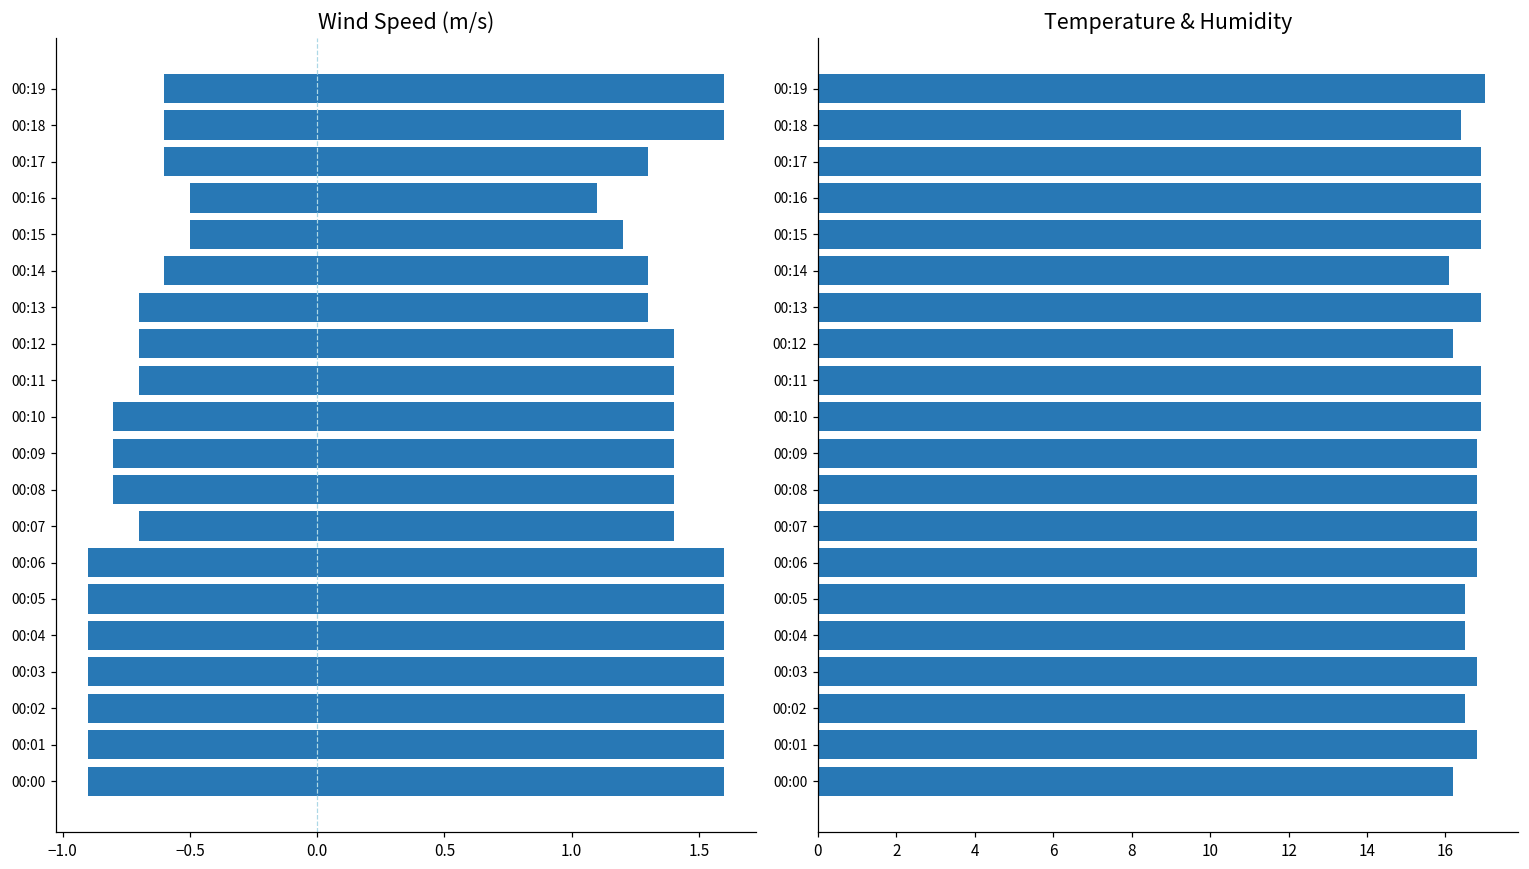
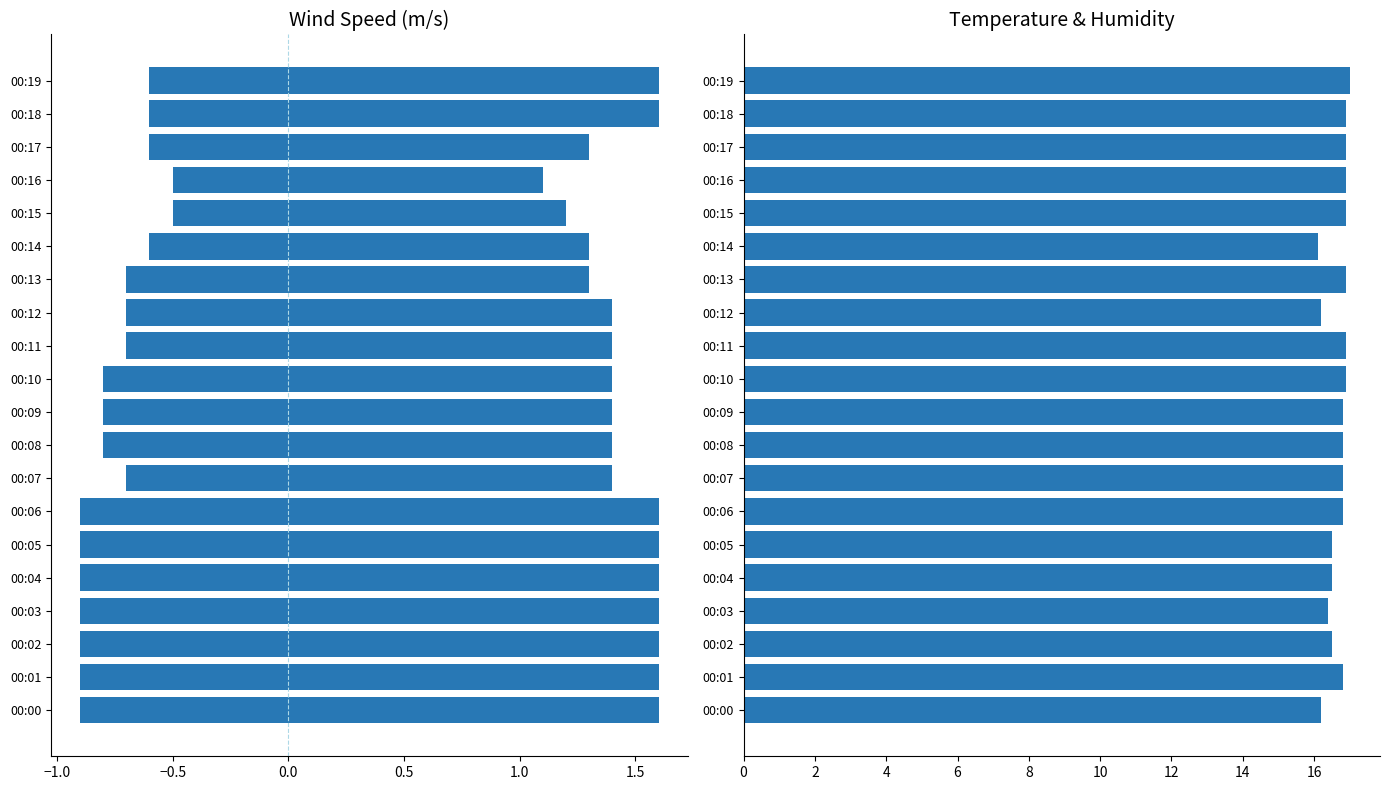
Temperature & Humidity, 00:18: 16.4 -> 16.9
Temperature & Humidity, 00:03: 16.8 -> 16.4
